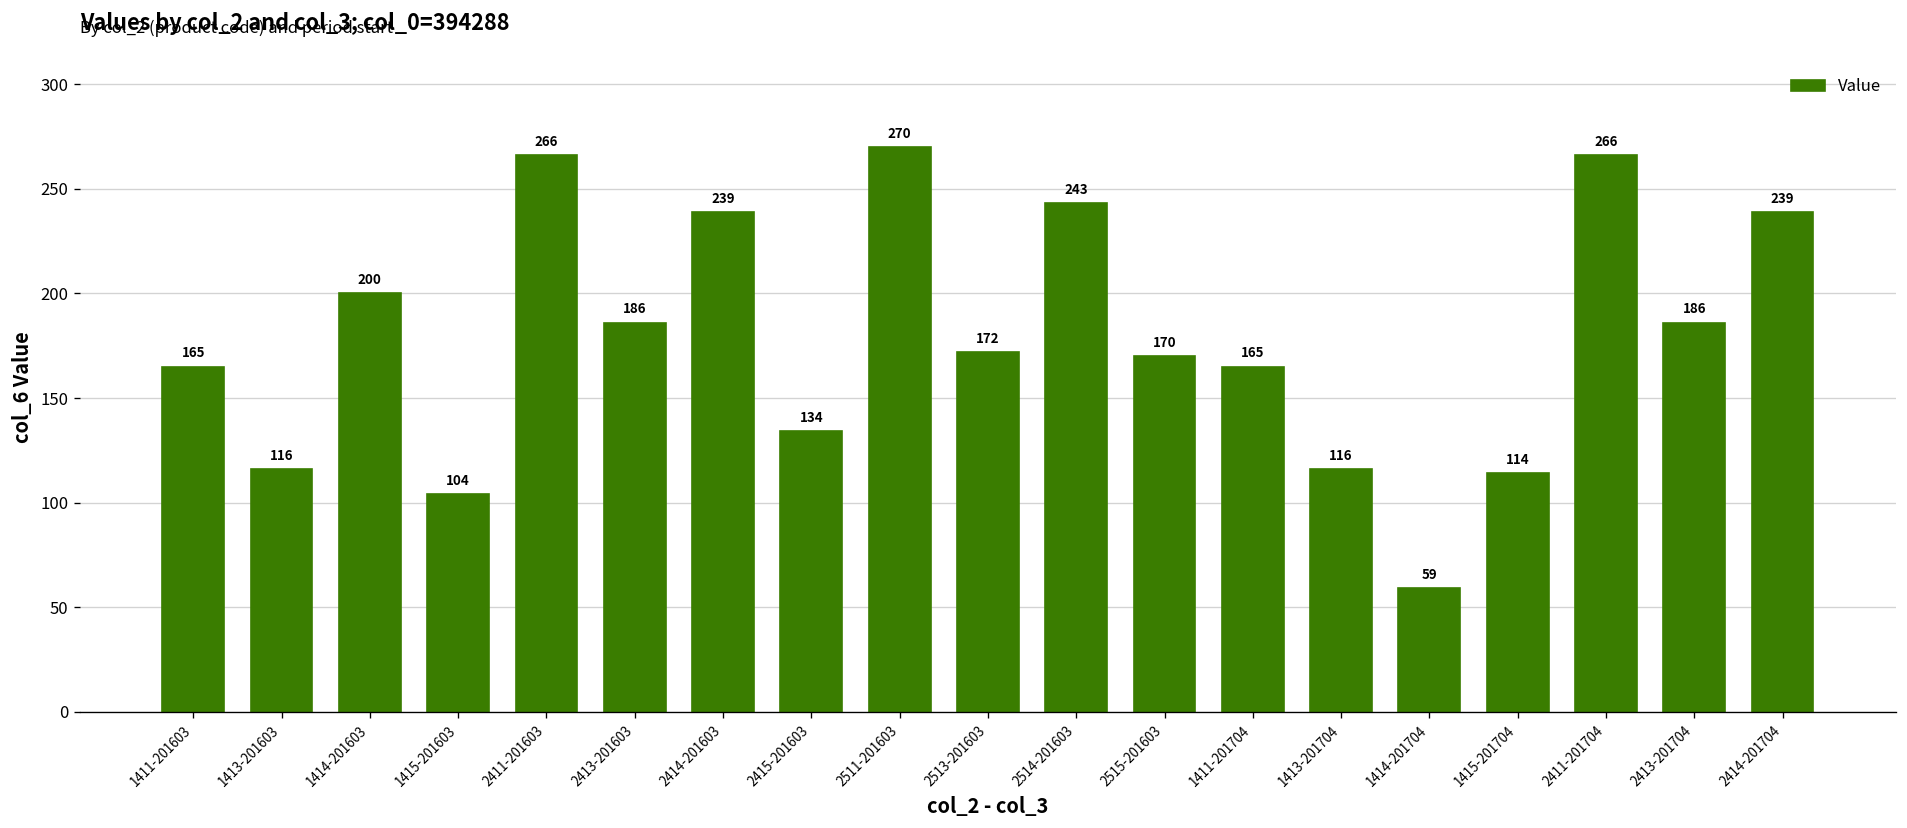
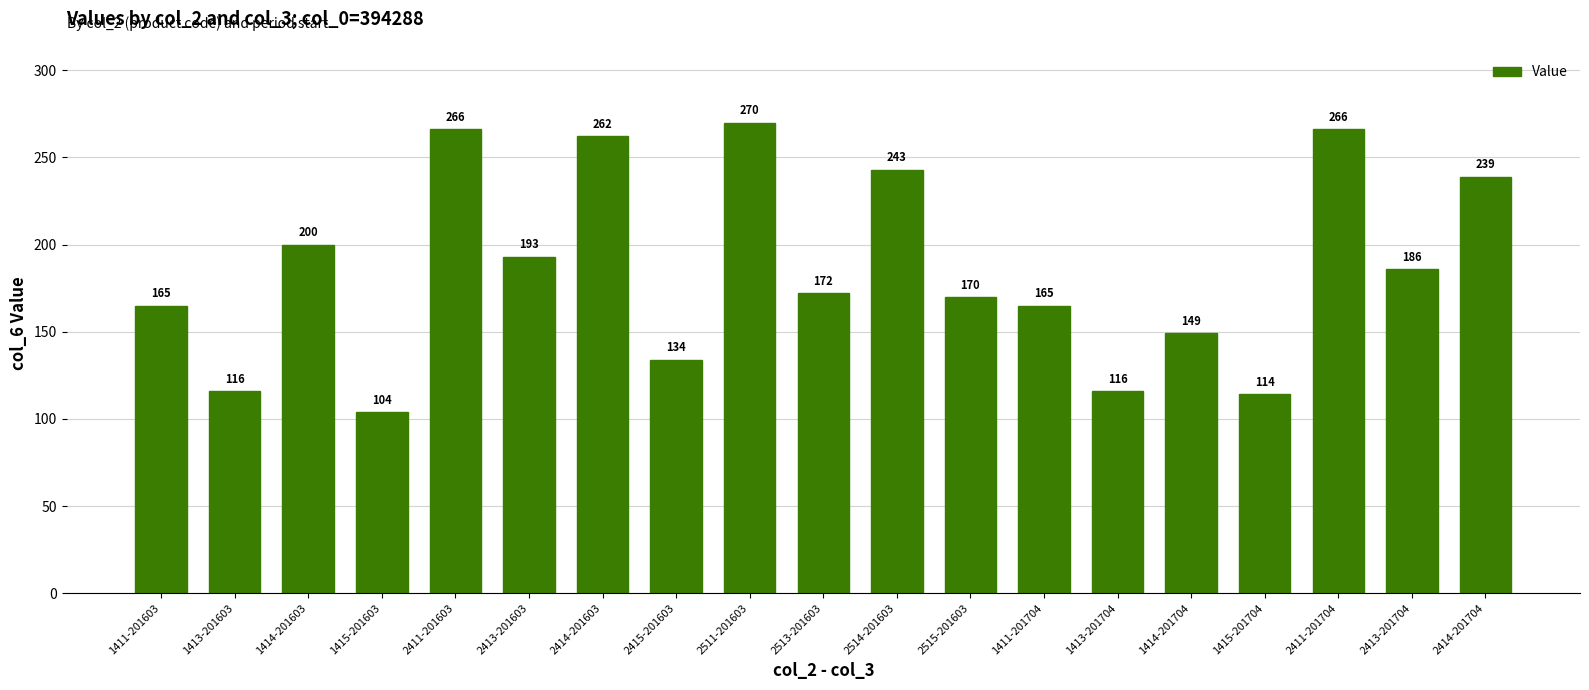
2413-201603: 186 -> 193
2414-201603: 239 -> 262
1414-201704: 59 -> 149
